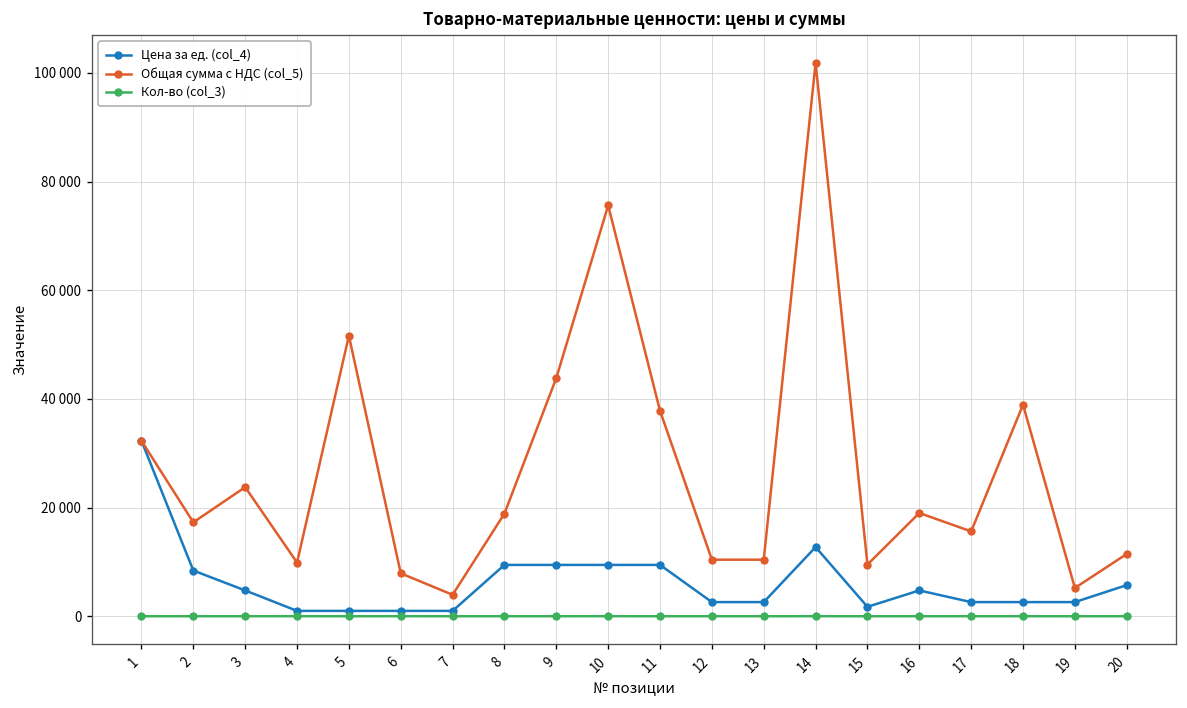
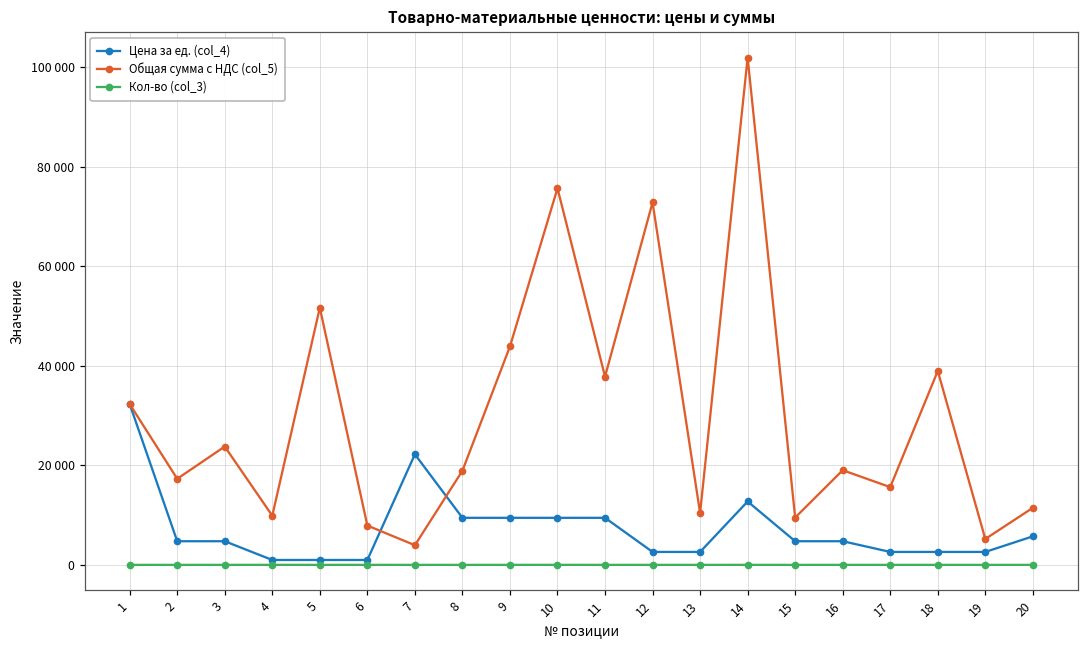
Цена за ед. (col_4), 2: 8000 -> 5000
Цена за ед. (col_4), 7: 1000 -> 22000
Общая сумма с НДС (col_5), 12: 10000 -> 73000
Цена за ед. (col_4), 15: 2000 -> 5000
